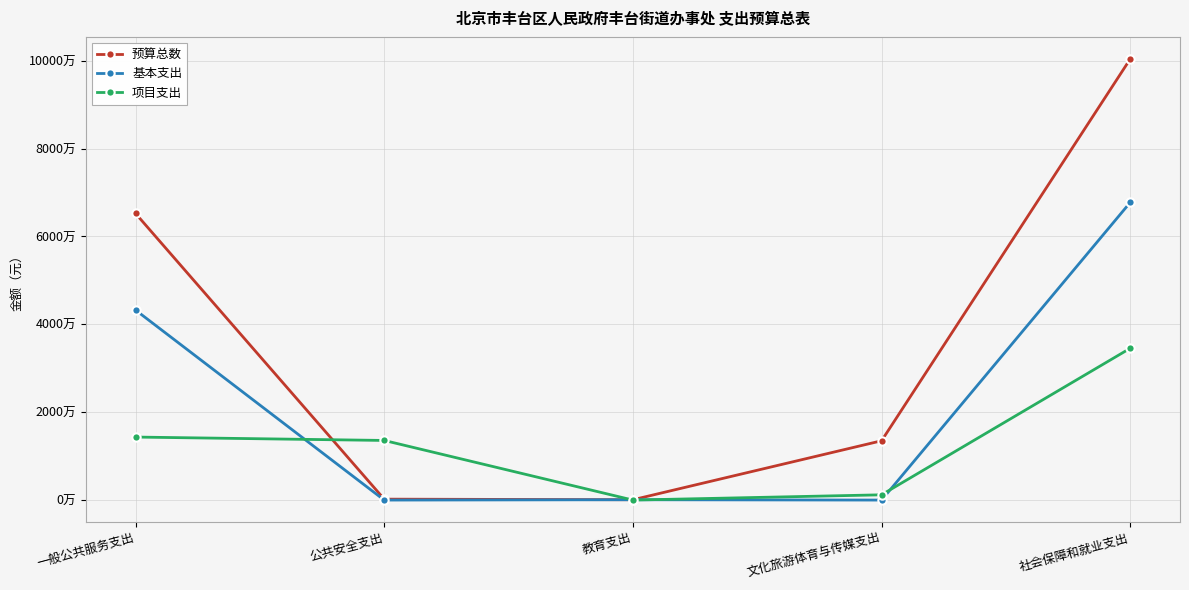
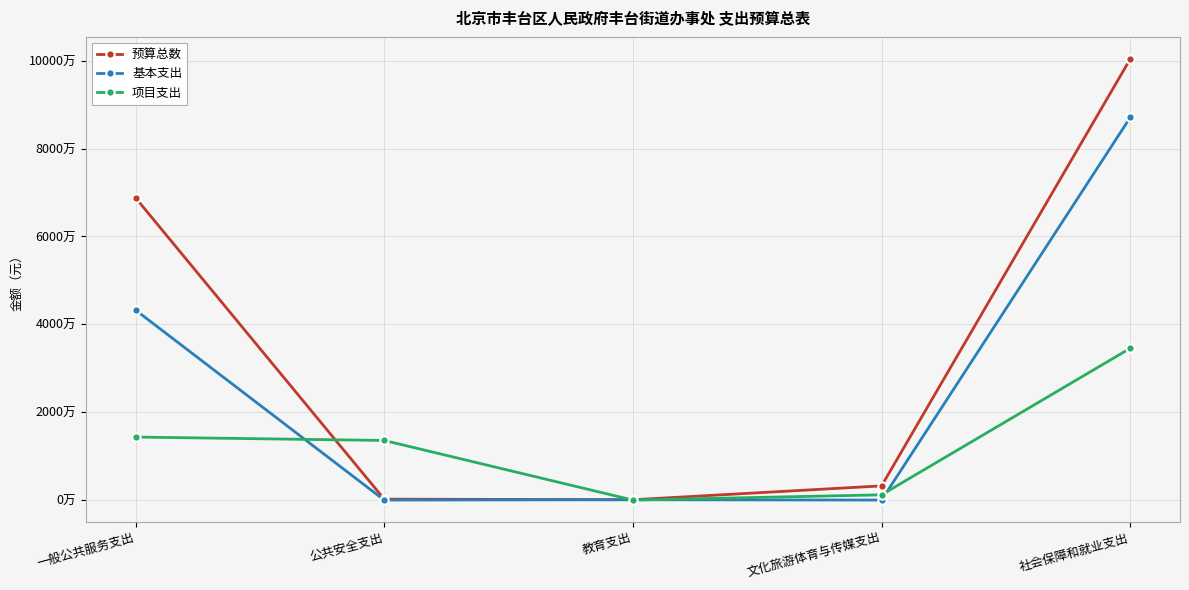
预算总数, 一般公共服务支出: 6500万 -> 6900万
预算总数, 文化旅游体育与传媒支出: 1300万 -> 300万
基本支出, 社会保障和就业支出: 6800万 -> 8700万
